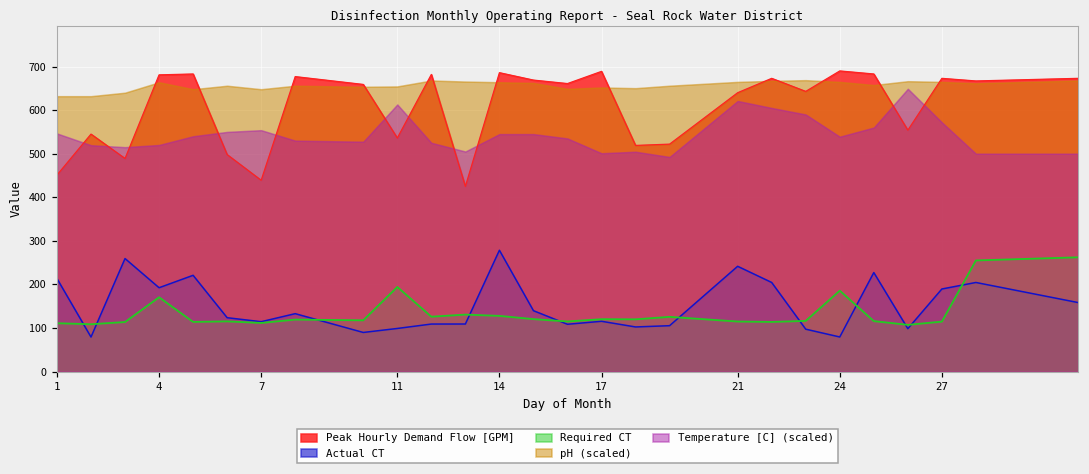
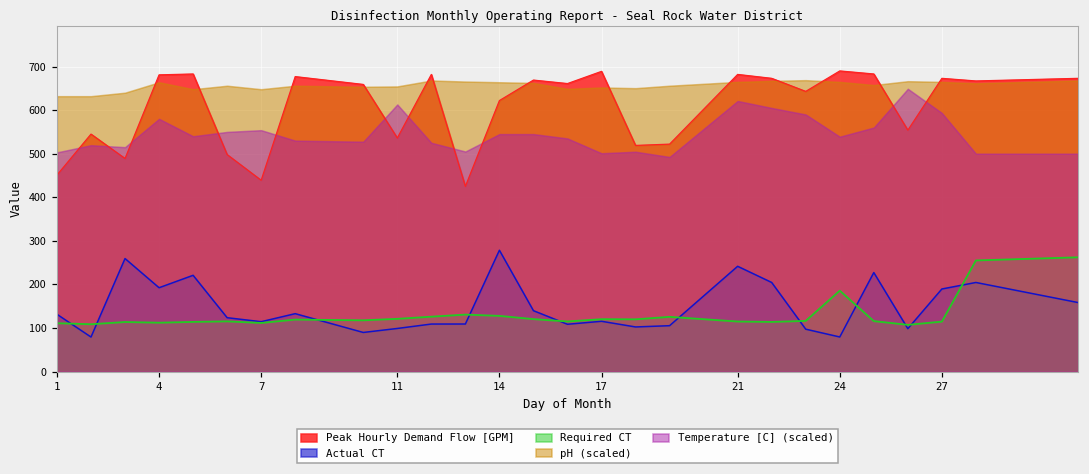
Actual CT, 1: 210 -> 130
Temperature [C] (scaled), 1: 550 -> 500
Required CT, 4: 170 -> 110
Temperature [C] (scaled), 4: 520 -> 580
Required CT, 11: 190 -> 120
Peak Hourly Demand Flow [GPM], 14: 690 -> 620
Peak Hourly Demand Flow [GPM], 21: 640 -> 680
Temperature [C] (scaled), 27: 570 -> 590
